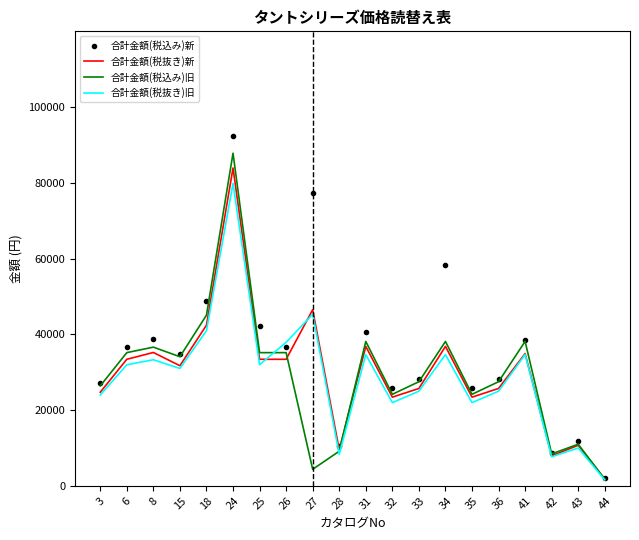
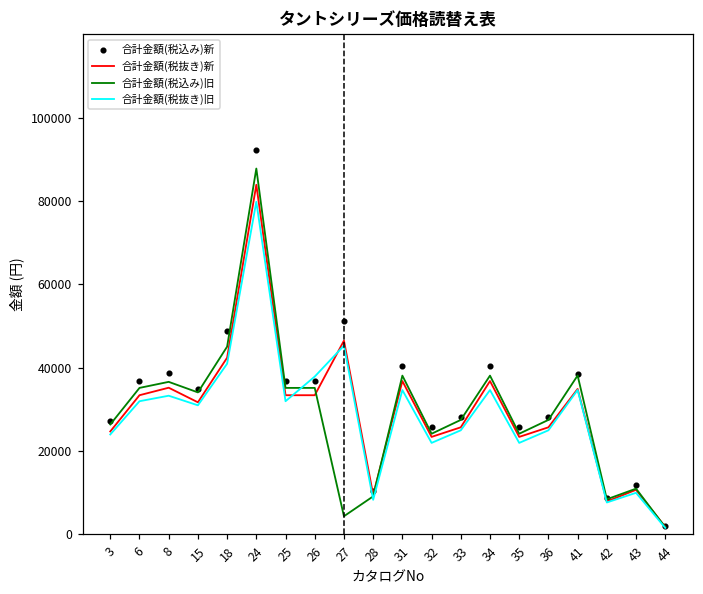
合計金額(税込み)新, 25: 42000 -> 37000
合計金額(税込み)新, 27: 77000 -> 51000
合計金額(税込み)新, 34: 58000 -> 40000
